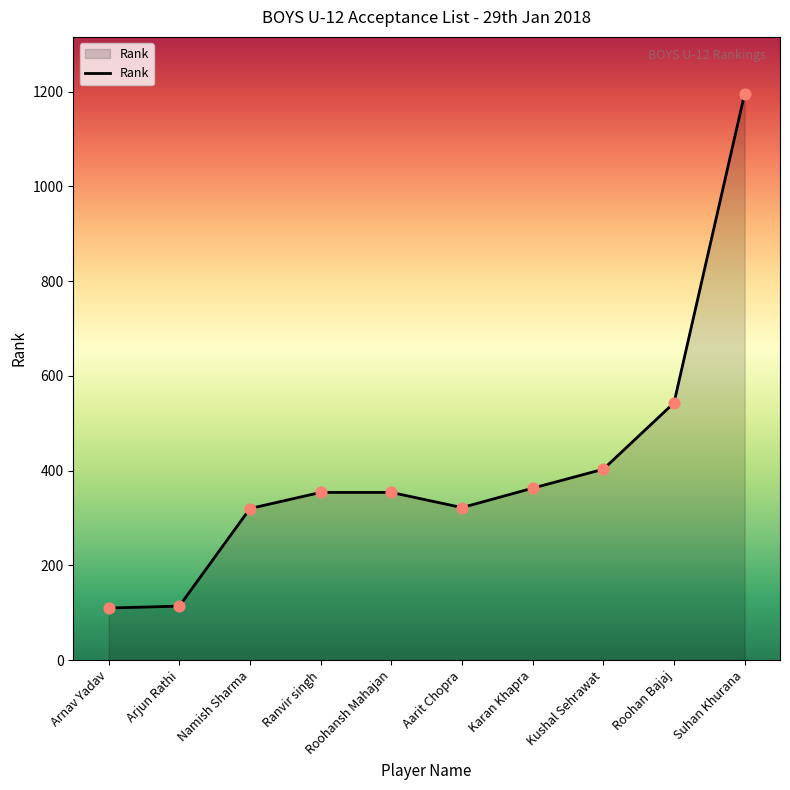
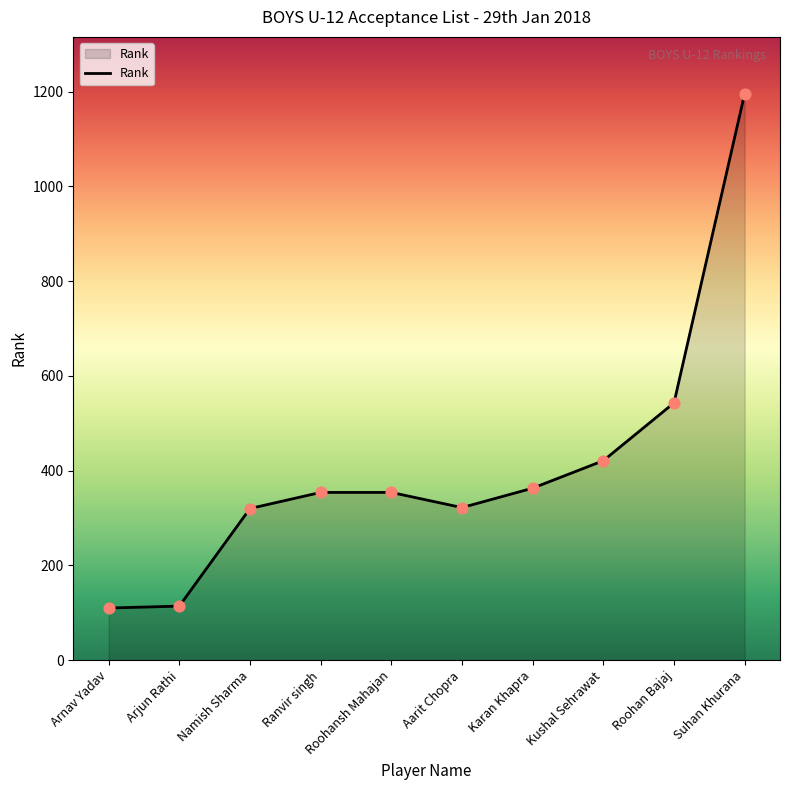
Kushal Sehrawat: 400 -> 420
